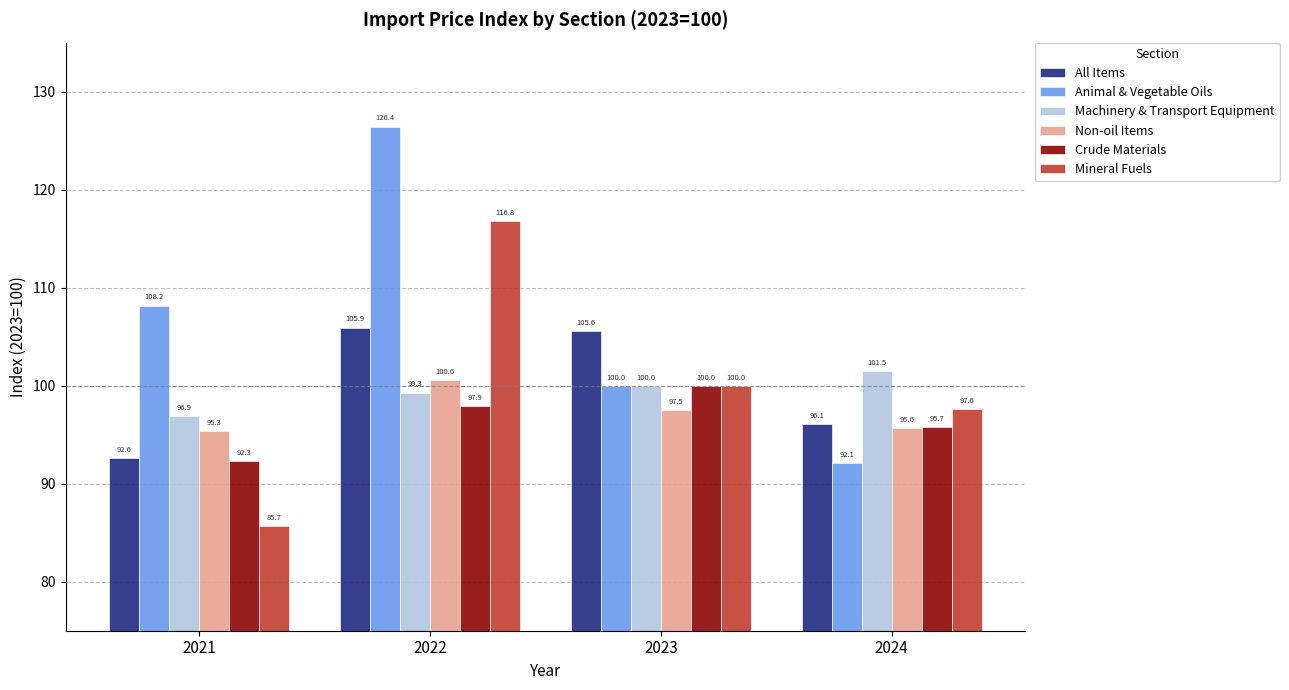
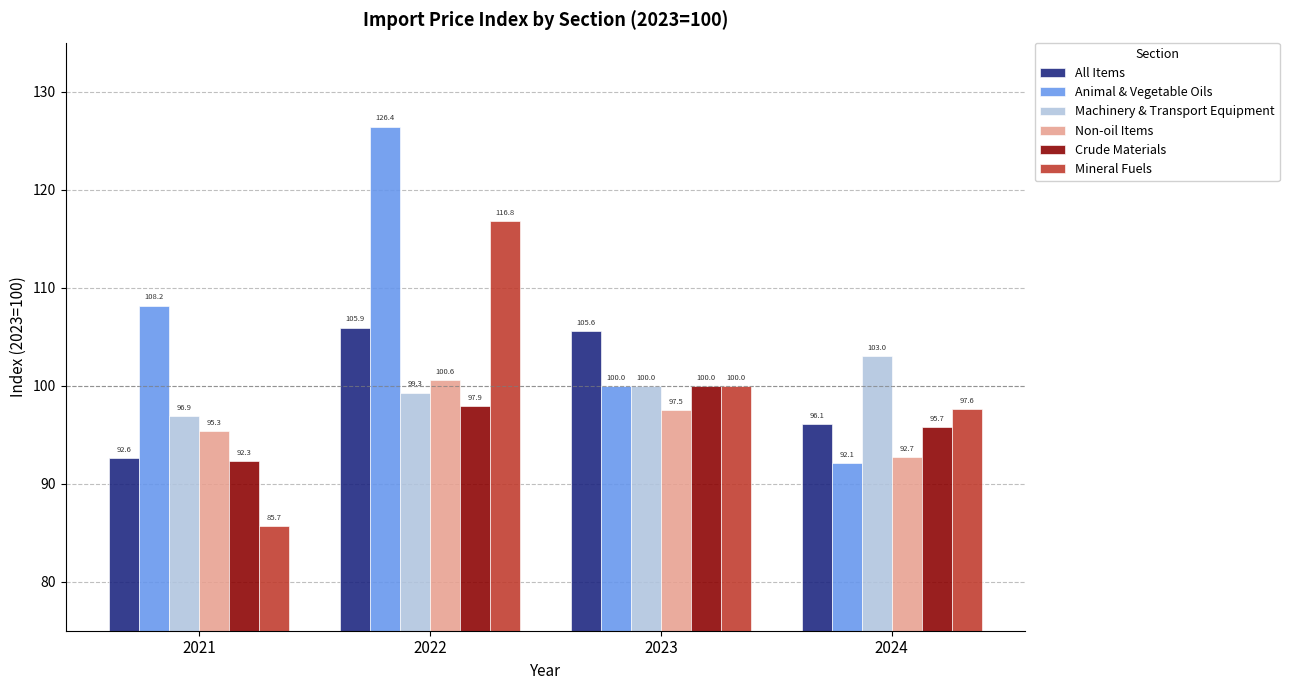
Machinery & Transport Equipment, 2024: 101.5 -> 103.0
Non-oil Items, 2024: 95.6 -> 92.7
